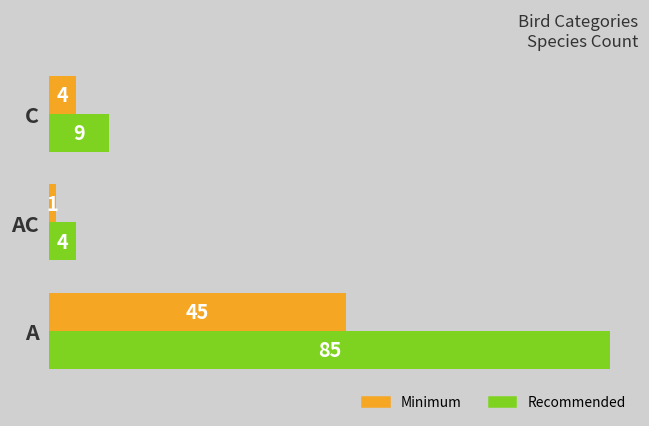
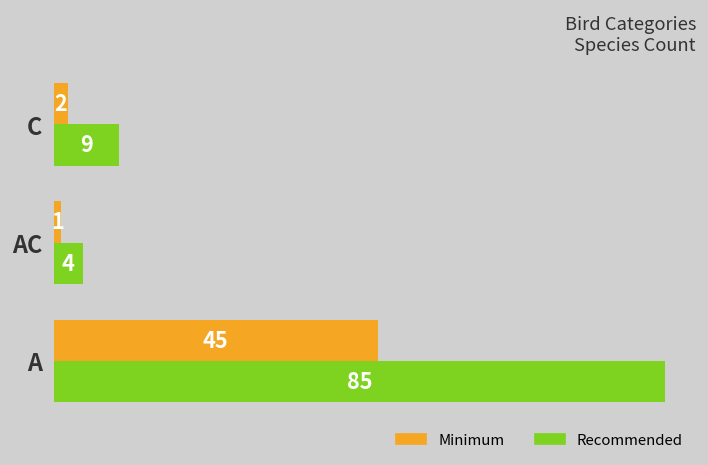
Minimum, C: 4 -> 2
